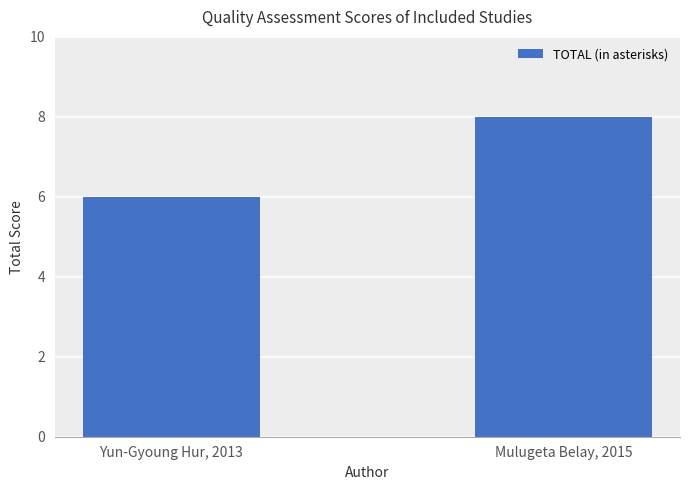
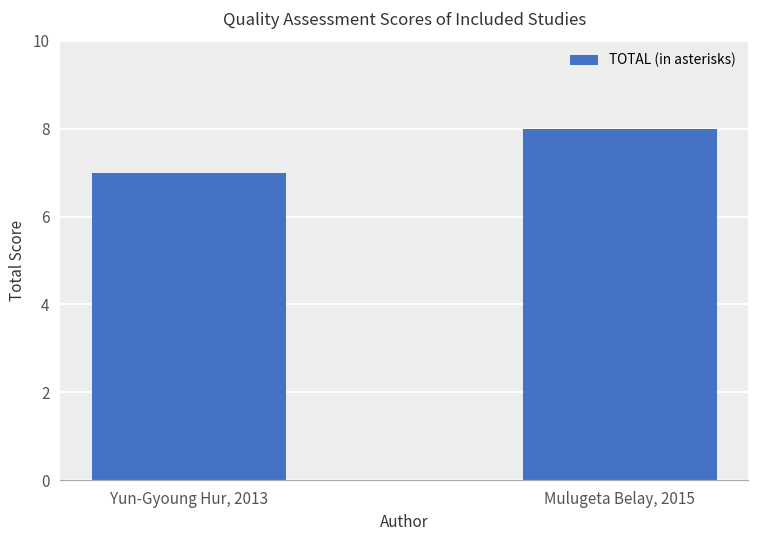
Yun-Gyoung Hur, 2013: 6 -> 7
